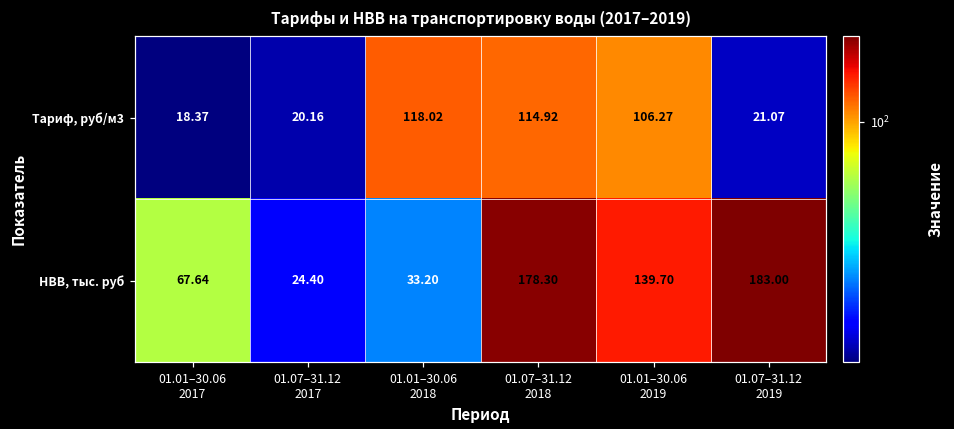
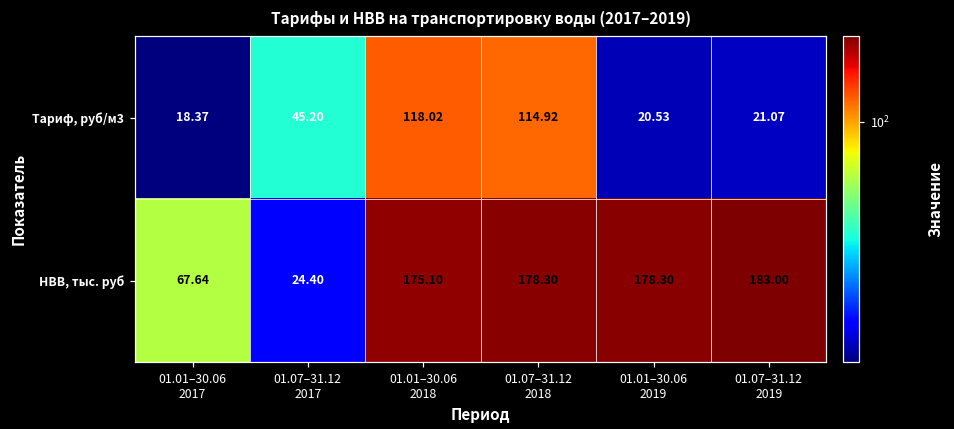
Тариф, руб/м3, 01.07–31.12 2017: 20.16 -> 45.20
Тариф, руб/м3, 01.01–30.06 2019: 106.27 -> 20.53
НВВ, тыс. руб, 01.01–30.06 2018: 33.20 -> 175.10
НВВ, тыс. руб, 01.01–30.06 2019: 139.70 -> 178.30
